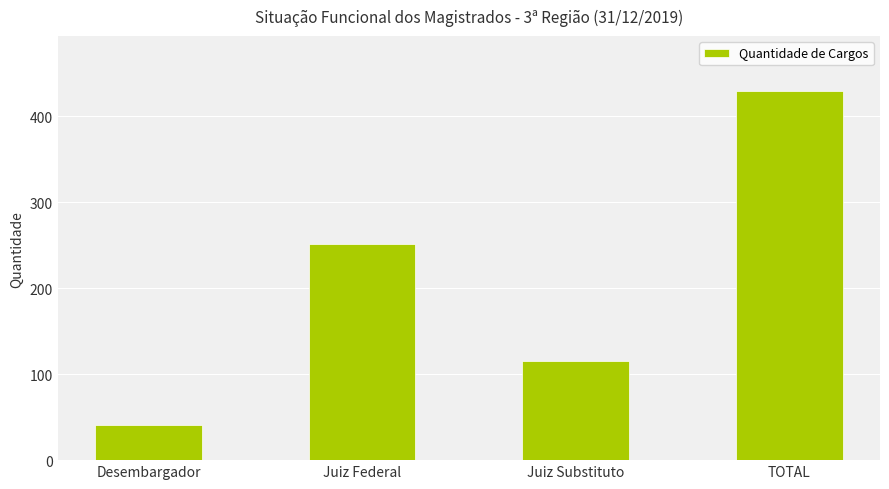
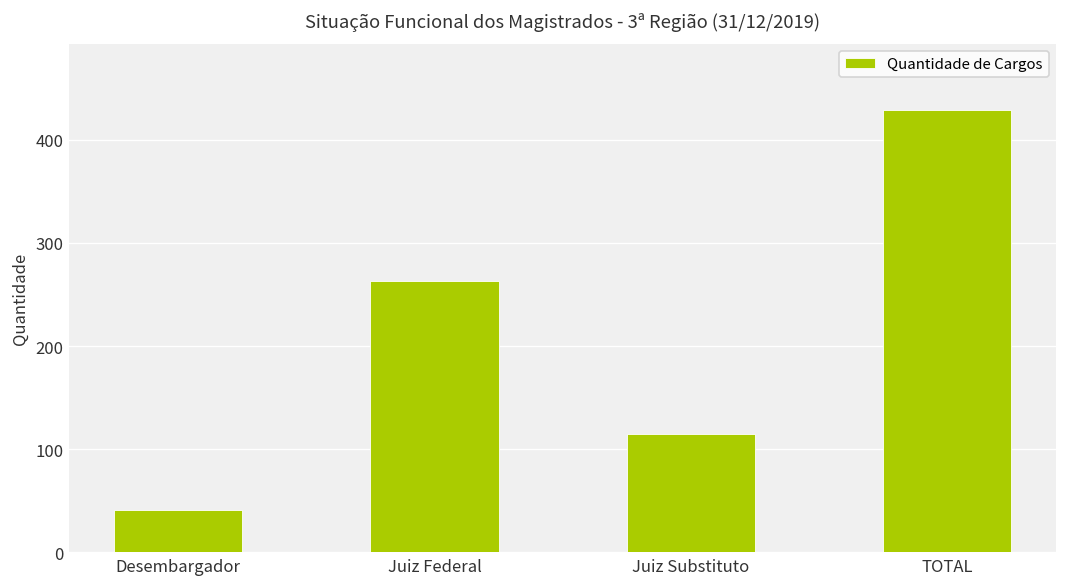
Juiz Federal: 250 -> 260
